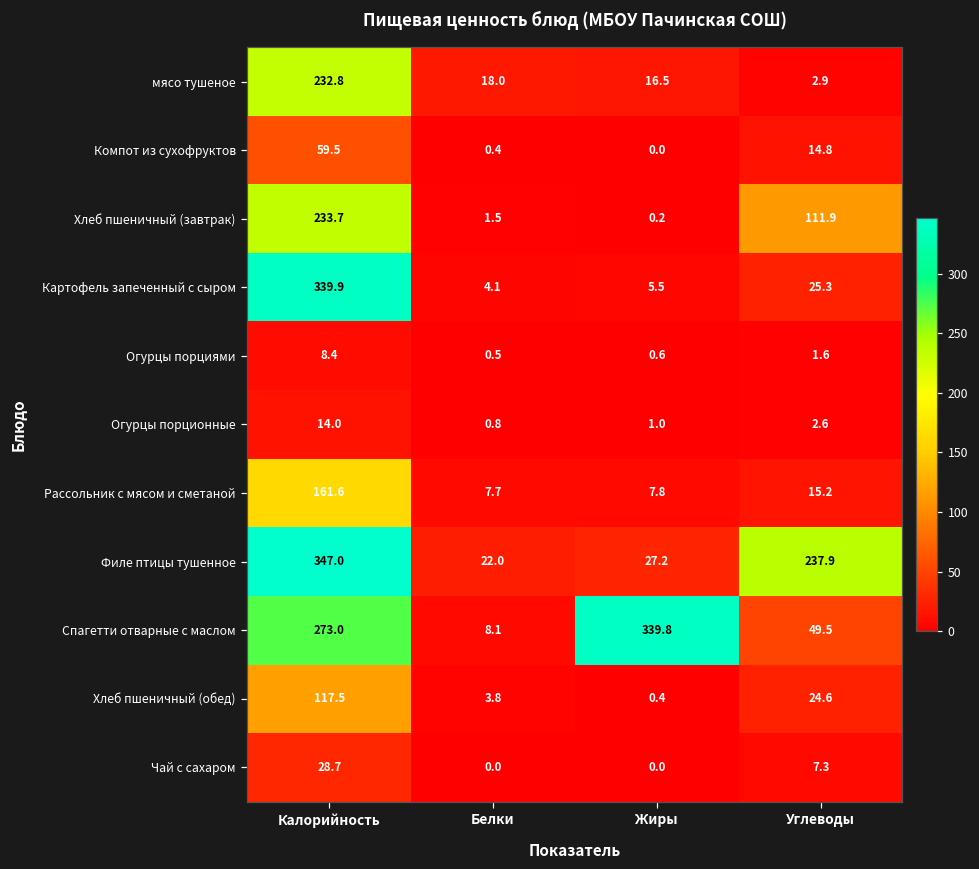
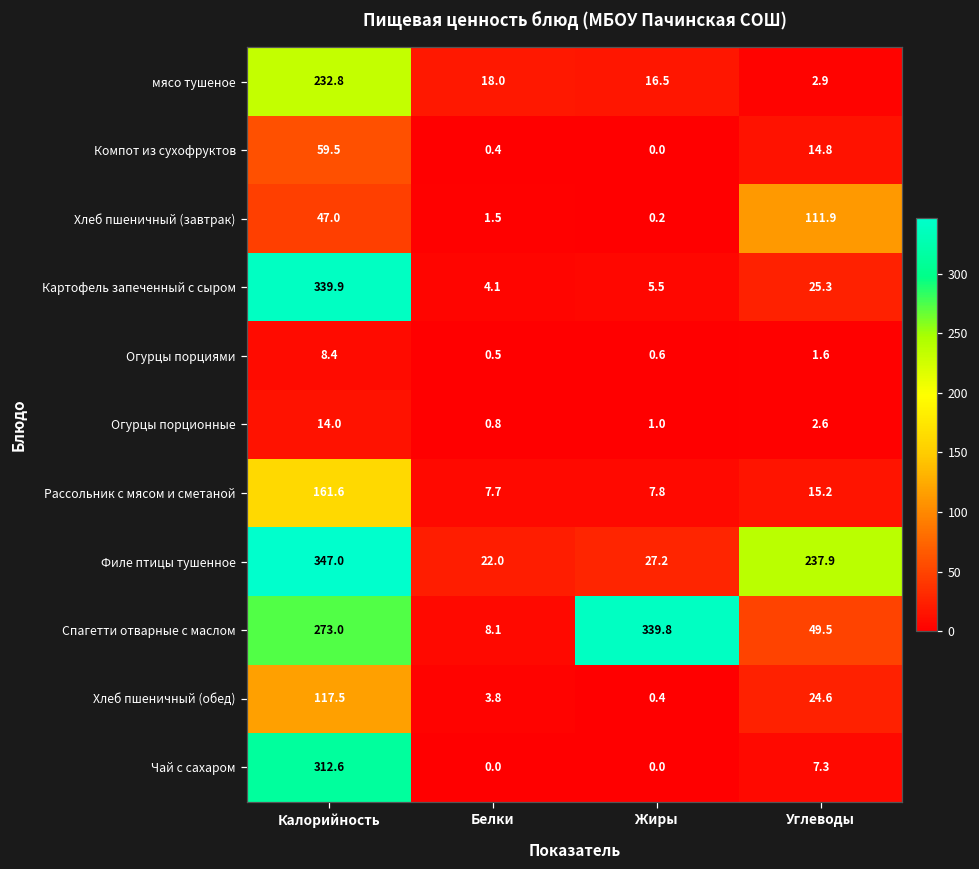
Хлеб пшеничный (завтрак), Калорийность: 233.7 -> 47.0
Чай с сахаром, Калорийность: 28.7 -> 312.6
